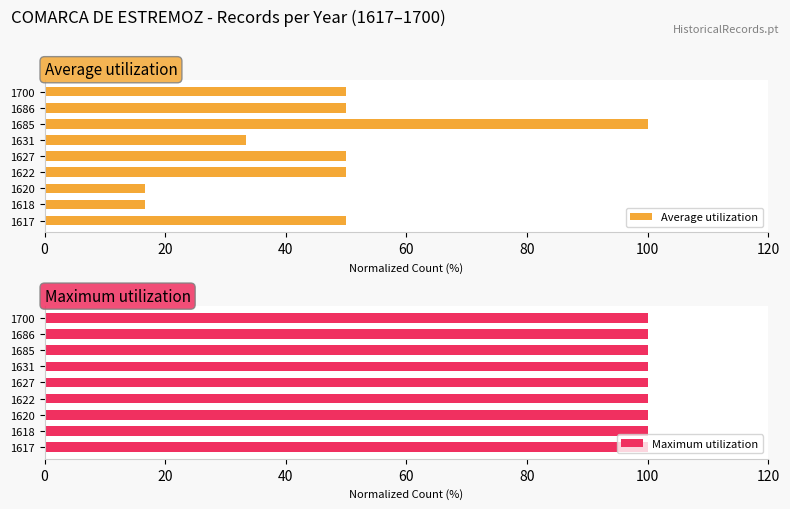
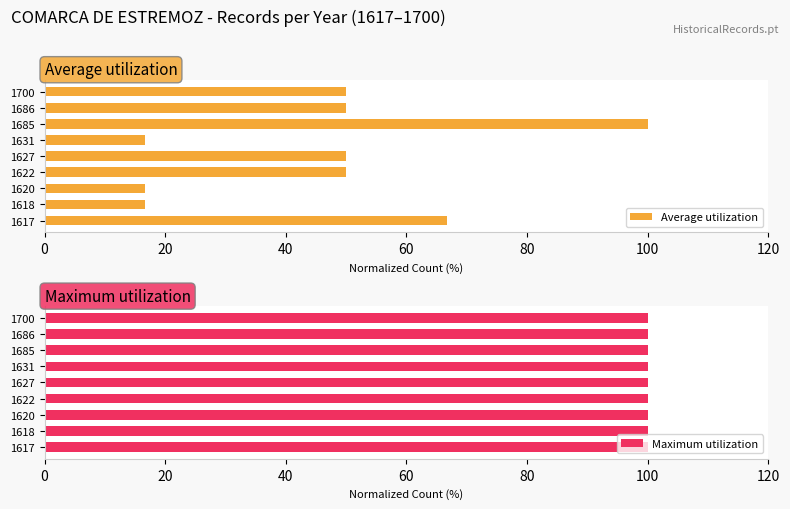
Average utilization, 1631: 33 -> 17
Average utilization, 1617: 50 -> 67
